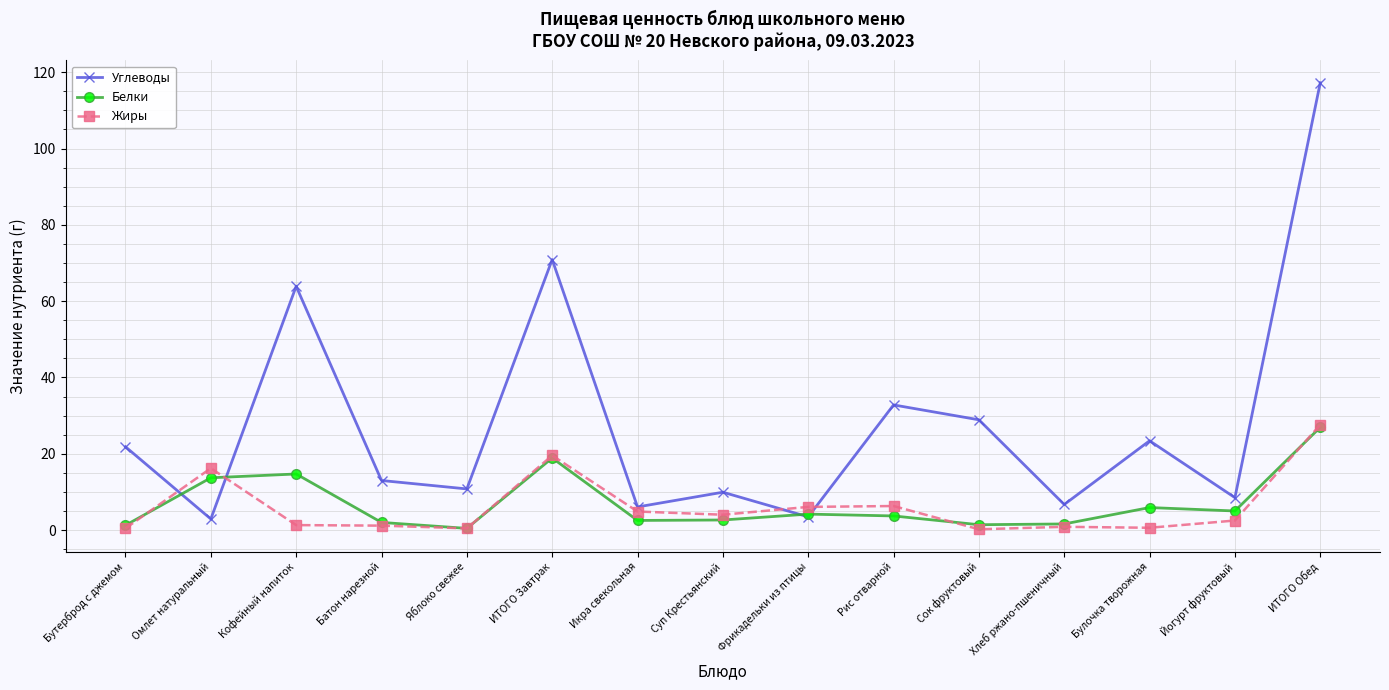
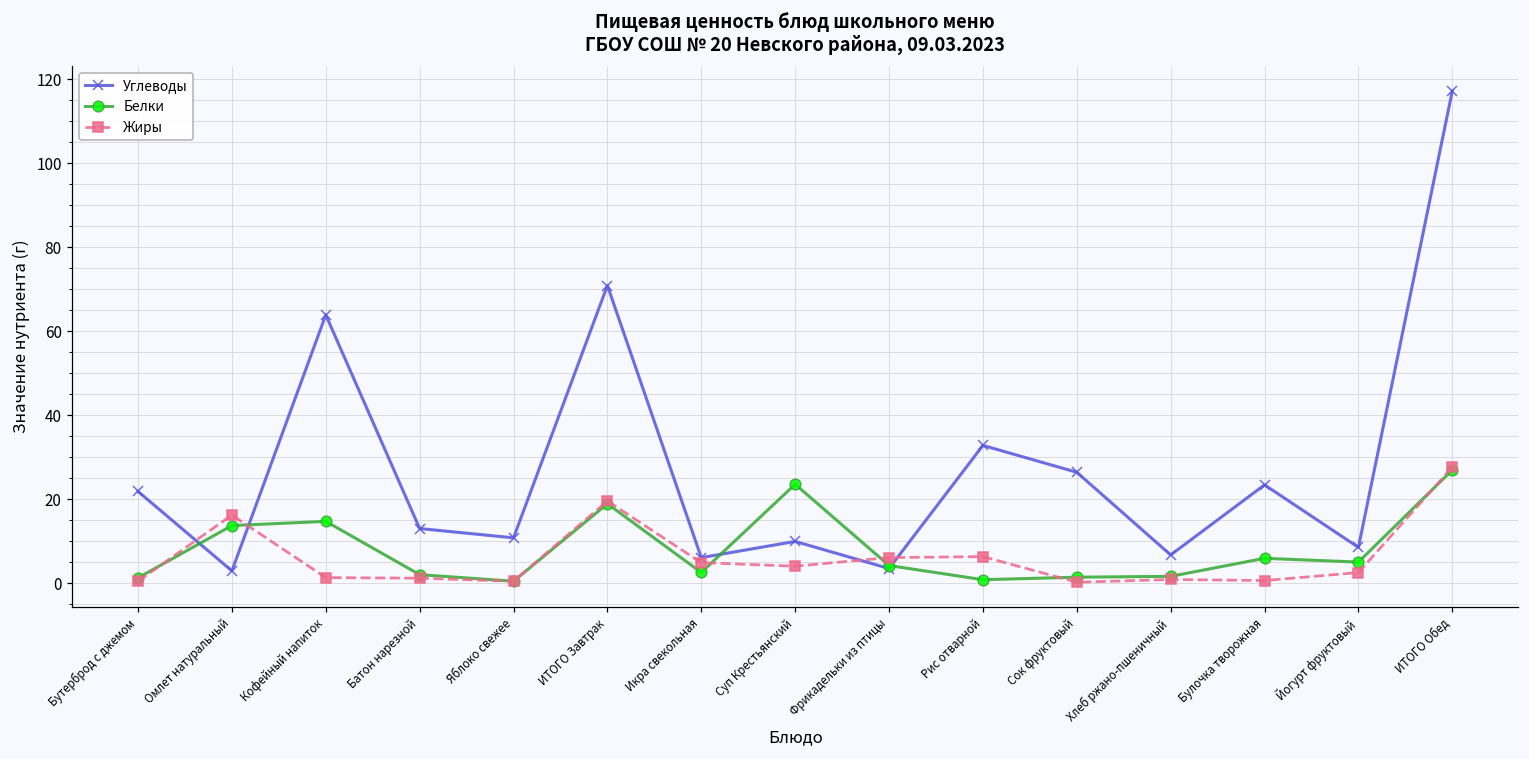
Белки, Суп Крестьянский: 3 -> 24
Белки, Рис отварной: 4 -> 1
Углеводы, Сок фруктовый: 29 -> 26
